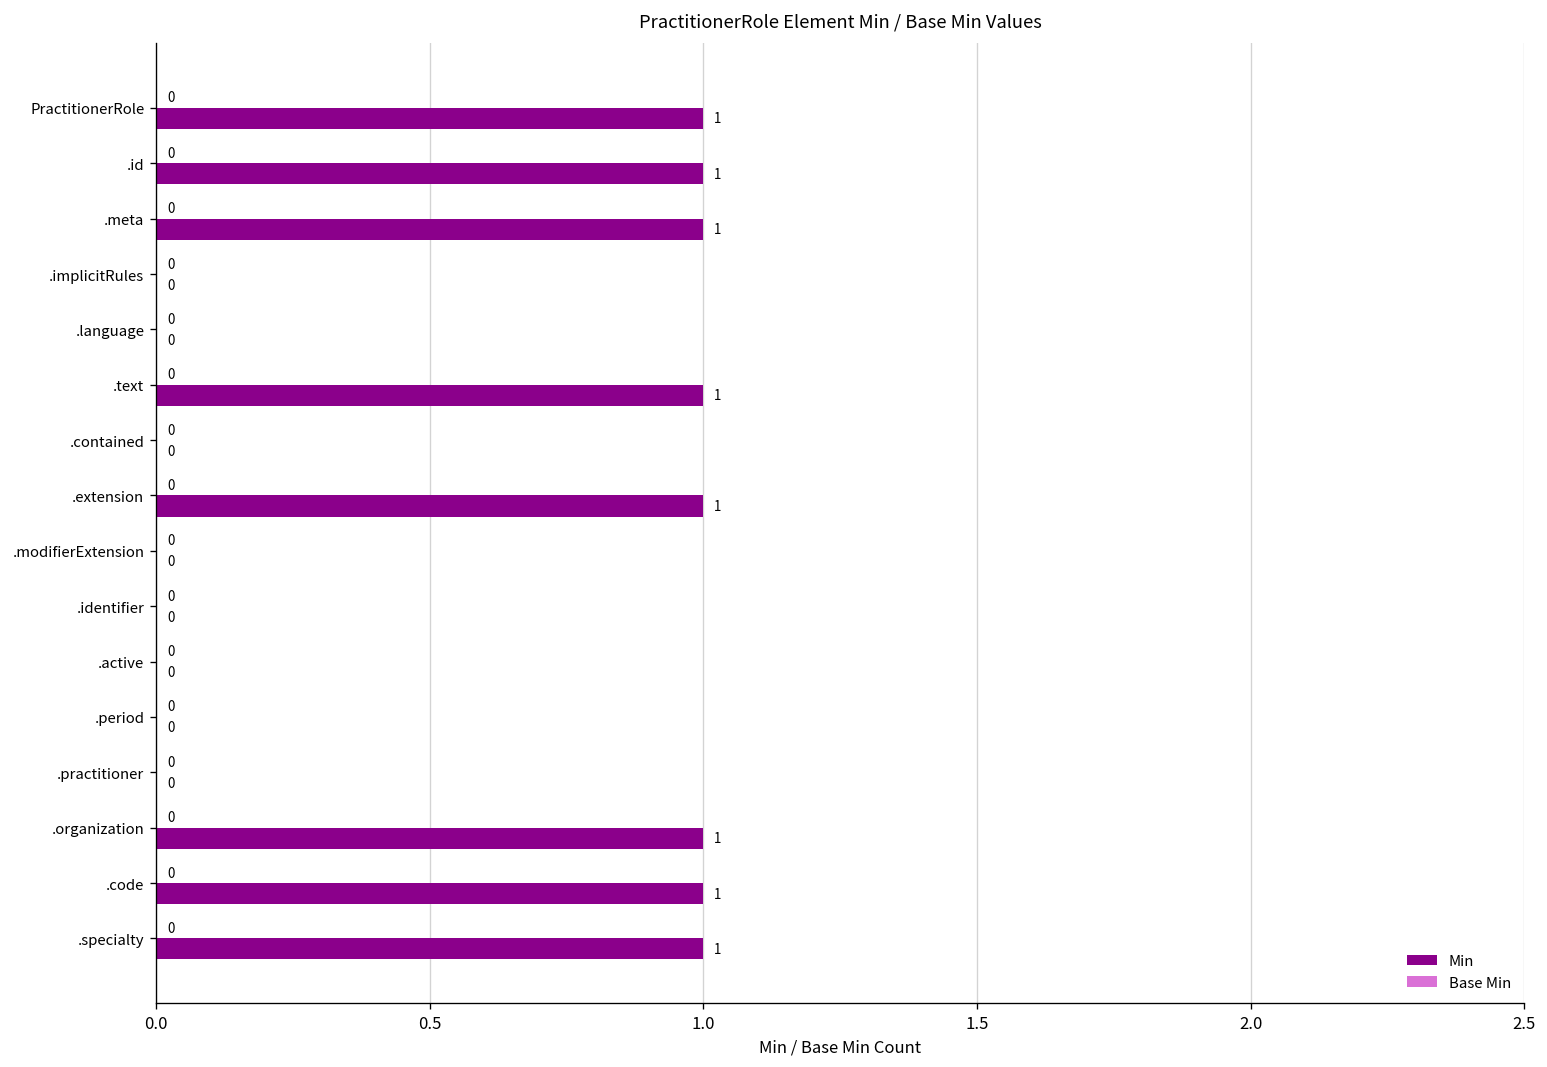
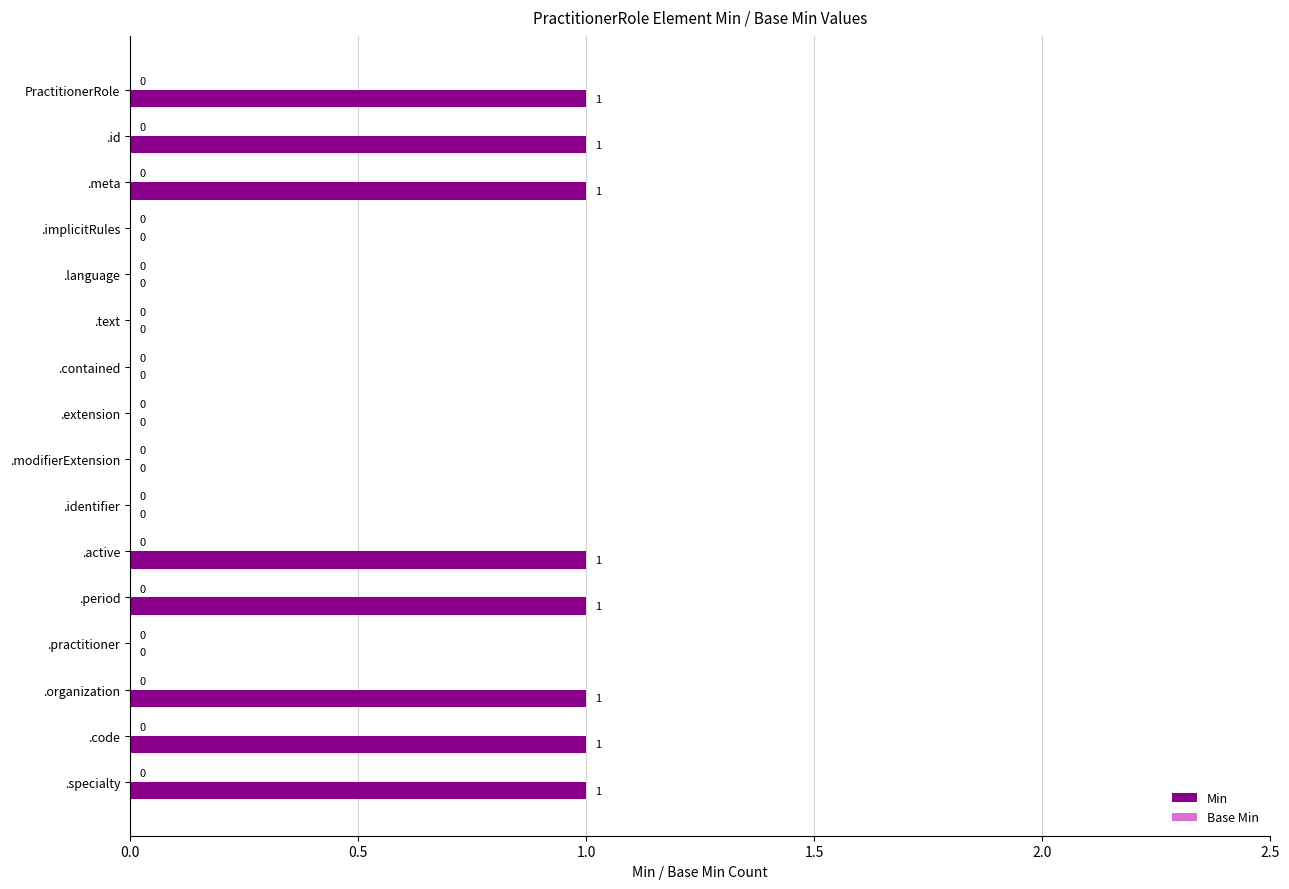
Min, .text: 1 -> 0
Min, .extension: 1 -> 0
Min, .active: 0 -> 1
Min, .period: 0 -> 1
